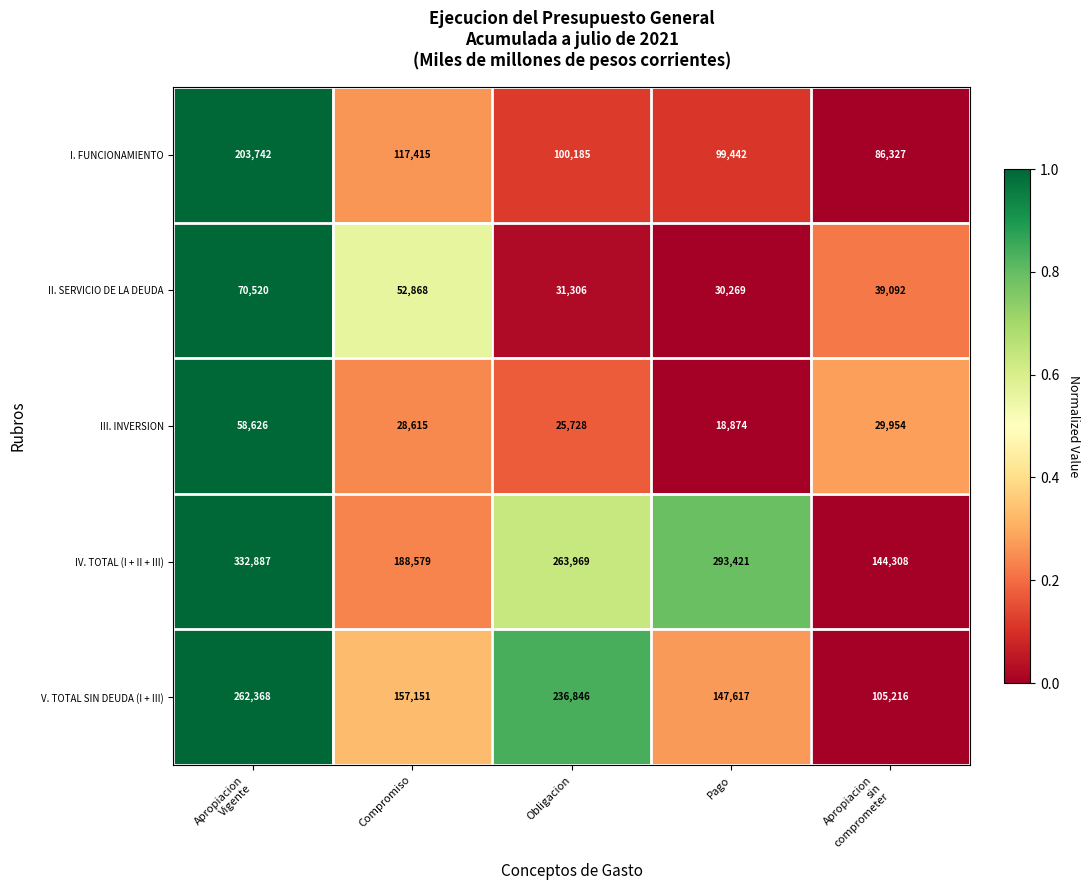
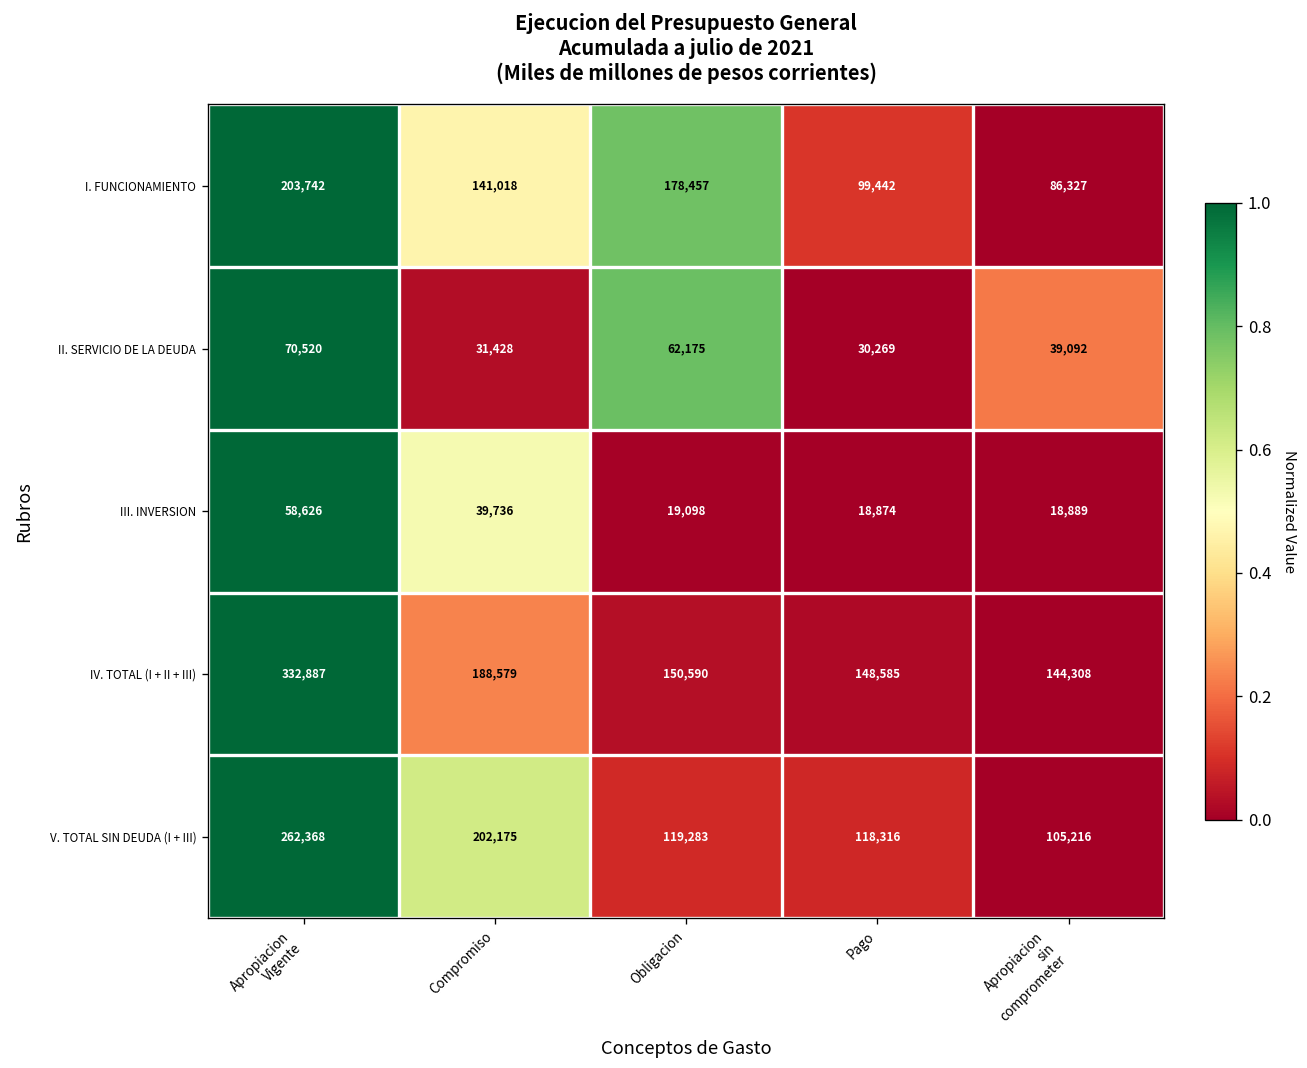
I. FUNCIONAMIENTO, Compromiso: 117,415 -> 141,018
I. FUNCIONAMIENTO, Obligacion: 100,185 -> 178,457
II. SERVICIO DE LA DEUDA, Compromiso: 52,868 -> 31,428
II. SERVICIO DE LA DEUDA, Obligacion: 31,306 -> 62,175
III. INVERSION, Compromiso: 28,615 -> 39,736
III. INVERSION, Obligacion: 25,728 -> 19,098
III. INVERSION, Apropiacion sin comprometer: 29,954 -> 18,889
IV. TOTAL (I + II + III), Obligacion: 263,969 -> 150,590
IV. TOTAL (I + II + III), Pago: 293,421 -> 148,585
V. TOTAL SIN DEUDA (I + III), Compromiso: 157,151 -> 202,175
V. TOTAL SIN DEUDA (I + III), Obligacion: 236,846 -> 119,283
V. TOTAL SIN DEUDA (I + III), Pago: 147,617 -> 118,316
